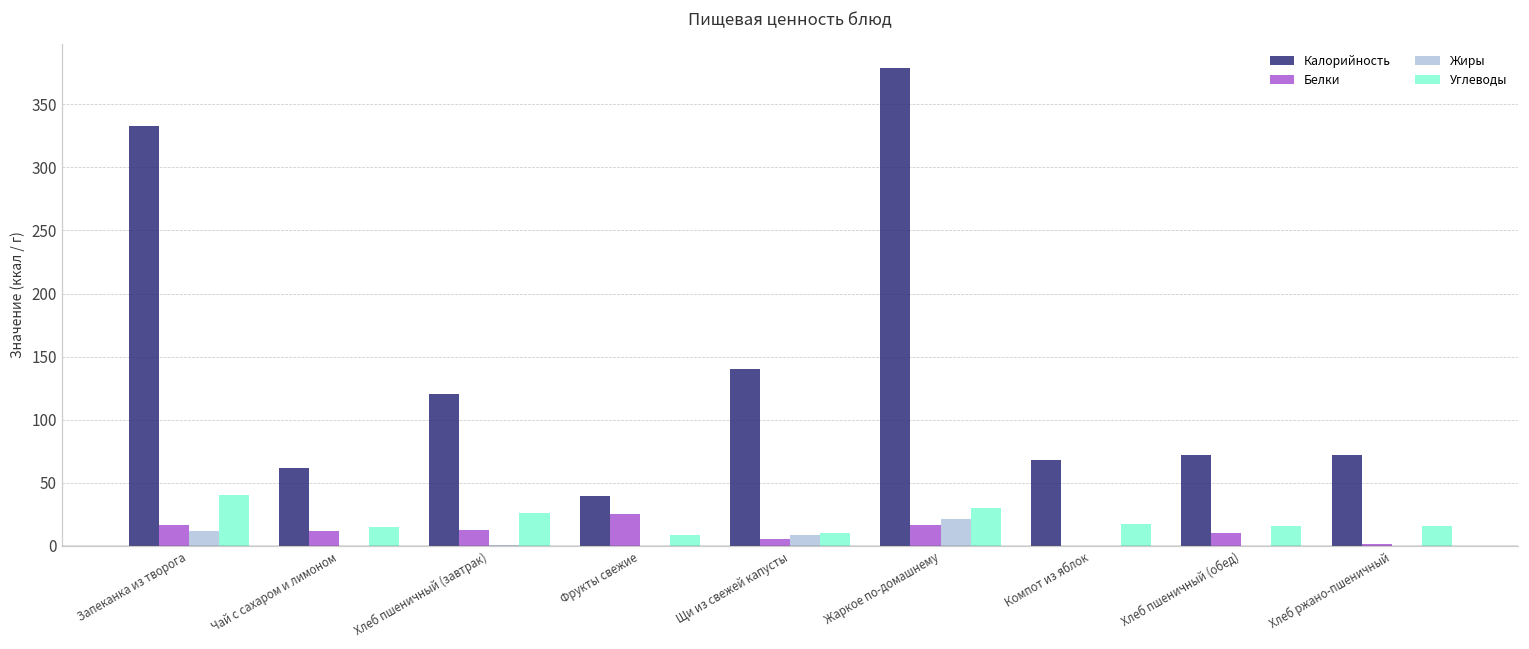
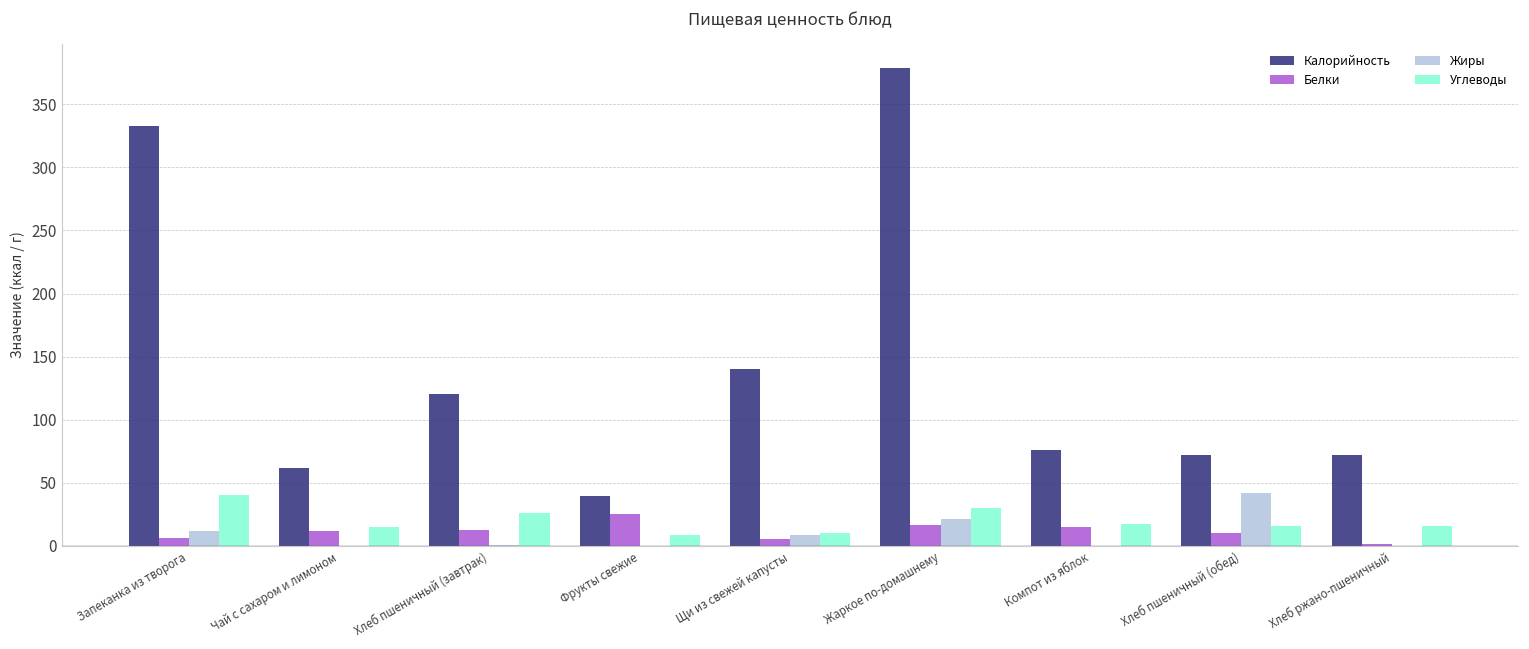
Белки, Запеканка из творога: 16 -> 6
Калорийность, Компот из яблок: 68 -> 76
Белки, Компот из яблок: 0 -> 15
Жиры, Хлеб пшеничный (обед): 0 -> 42
